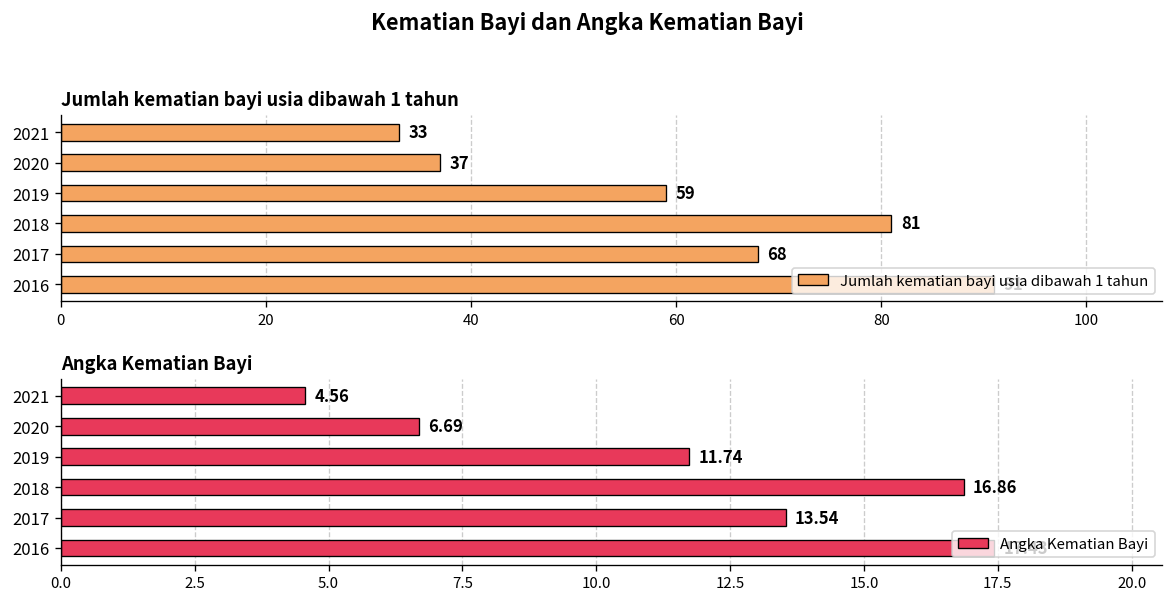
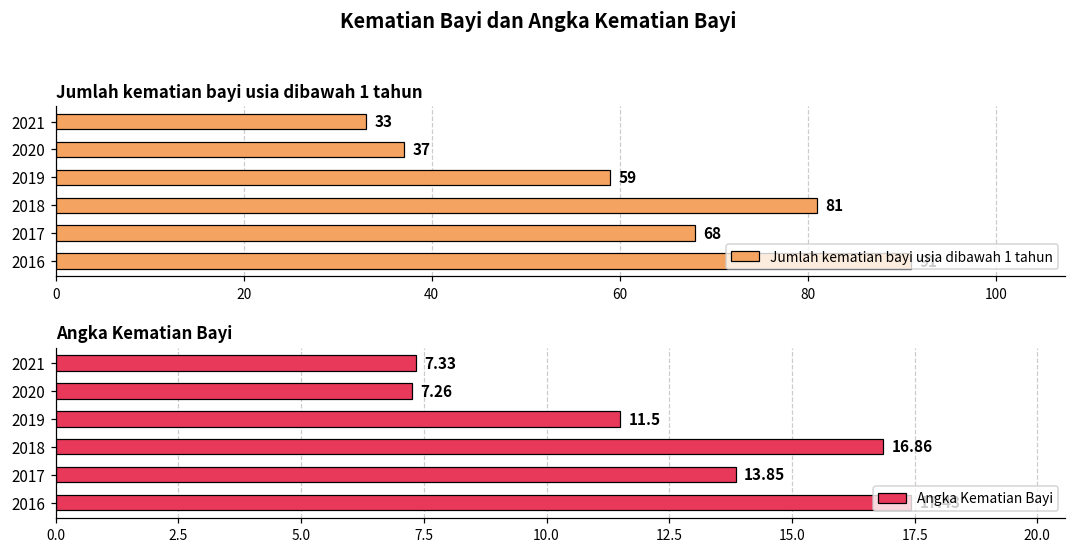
Angka Kematian Bayi, 2021: 4.56 -> 7.33
Angka Kematian Bayi, 2020: 6.69 -> 7.26
Angka Kematian Bayi, 2019: 11.74 -> 11.5
Angka Kematian Bayi, 2017: 13.54 -> 13.85
